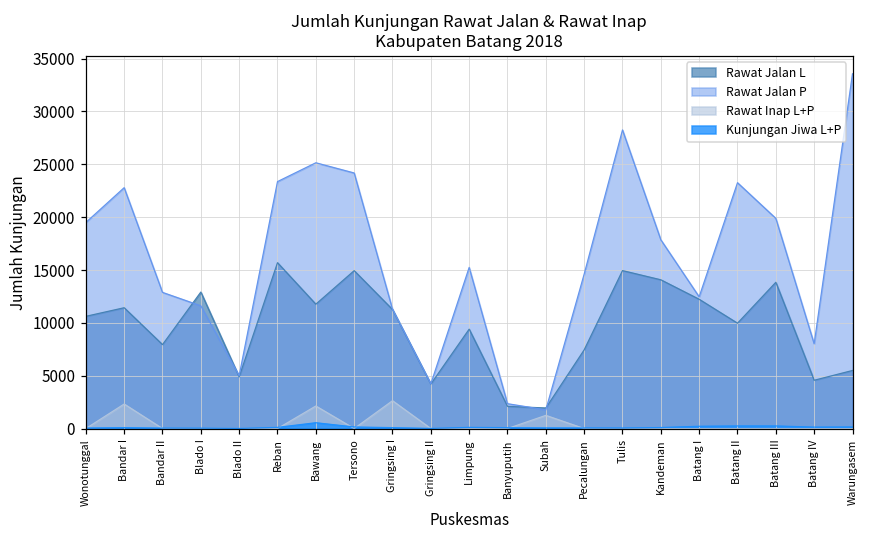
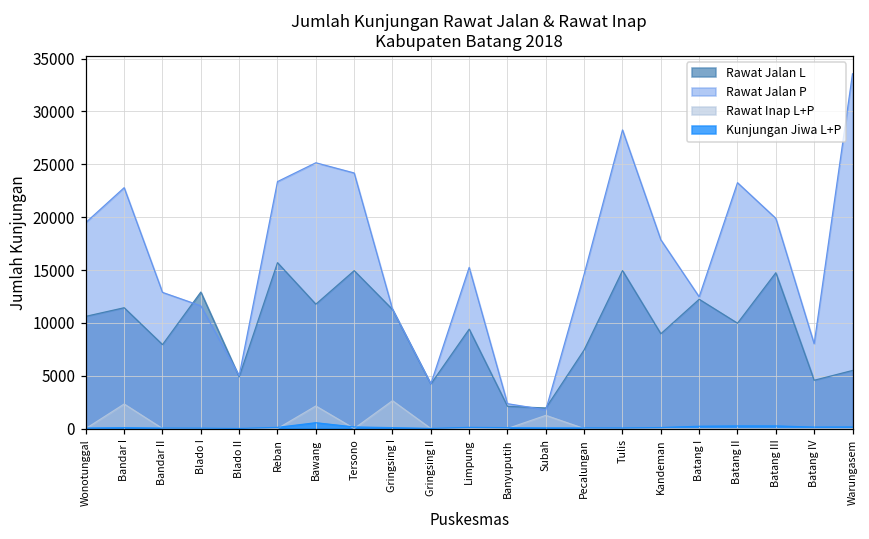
Rawat Jalan L, Kandeman: 14000 -> 9000
Rawat Jalan L, Batang III: 14000 -> 15000
